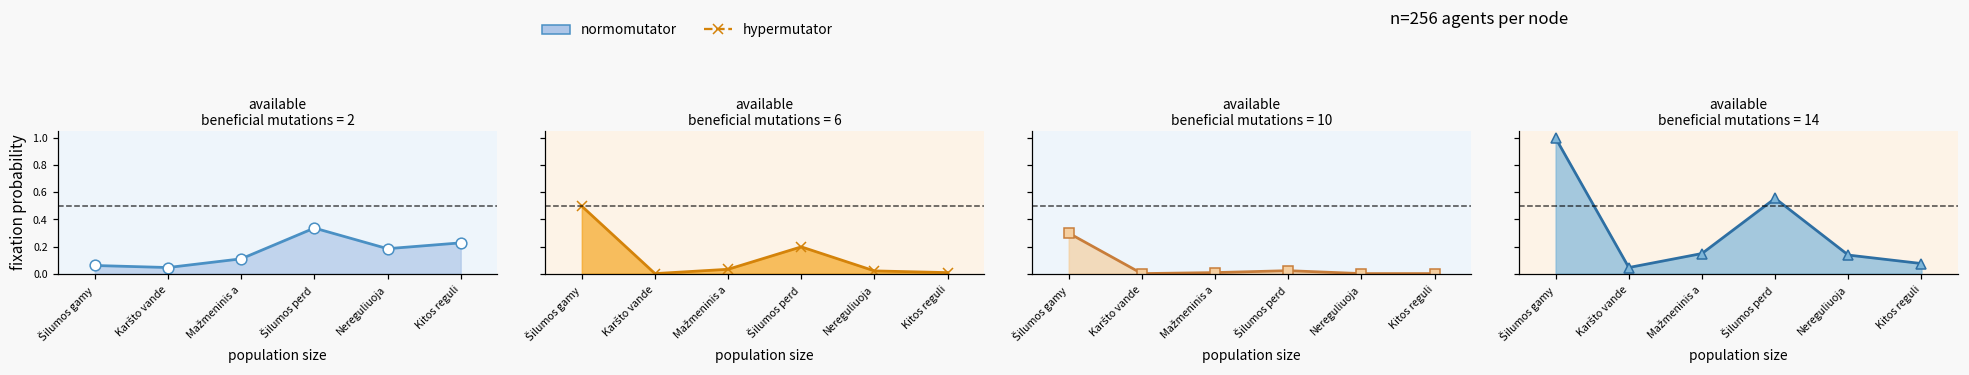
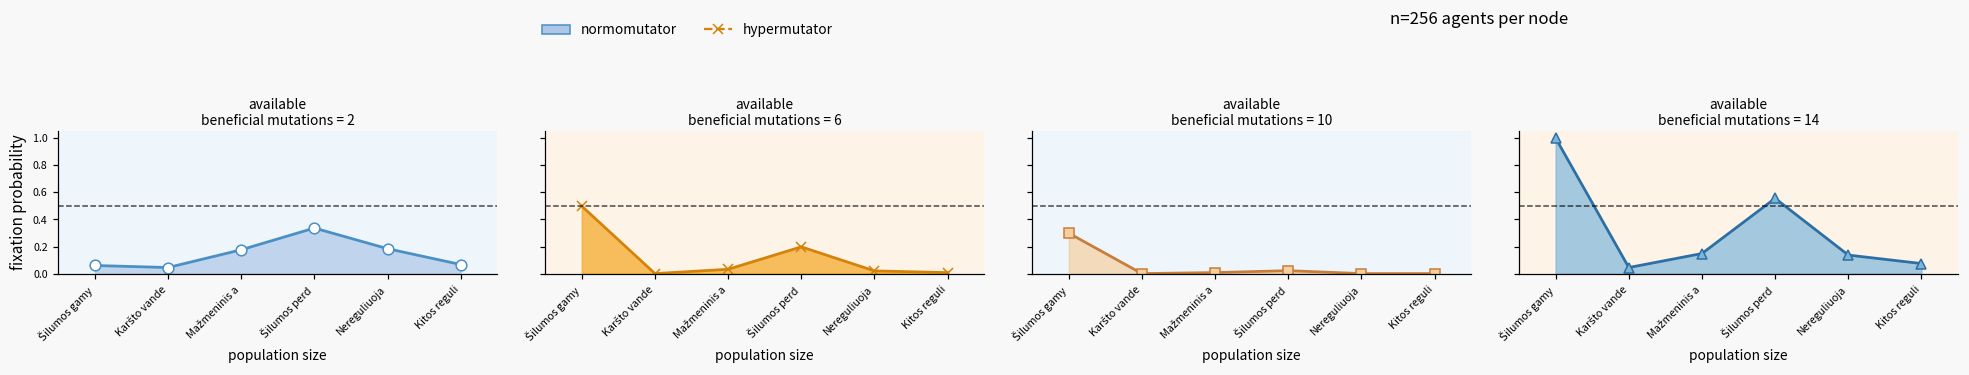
available beneficial mutations = 2, Mažmeninis a: 0.11 -> 0.18
available beneficial mutations = 2, Kitos reguli: 0.23 -> 0.07
